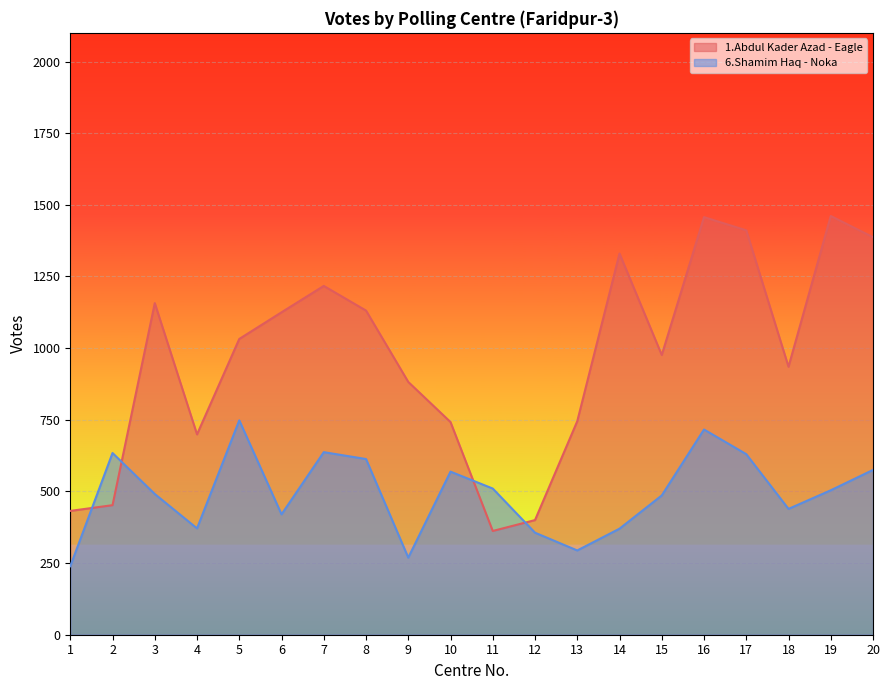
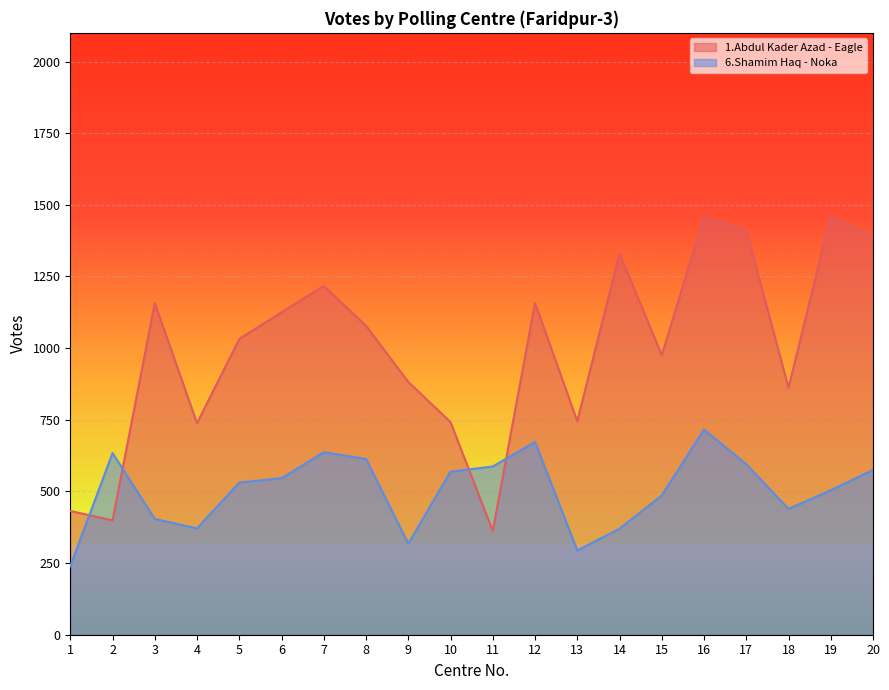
1.Abdul Kader Azad - Eagle, 2: 450 -> 400
6.Shamim Haq - Noka, 3: 490 -> 400
1.Abdul Kader Azad - Eagle, 4: 700 -> 740
6.Shamim Haq - Noka, 5: 750 -> 530
6.Shamim Haq - Noka, 6: 420 -> 550
1.Abdul Kader Azad - Eagle, 8: 1130 -> 1080
6.Shamim Haq - Noka, 9: 270 -> 320
6.Shamim Haq - Noka, 11: 510 -> 590
1.Abdul Kader Azad - Eagle, 12: 400 -> 1160
6.Shamim Haq - Noka, 12: 360 -> 670
6.Shamim Haq - Noka, 17: 630 -> 600
1.Abdul Kader Azad - Eagle, 18: 940 -> 860
